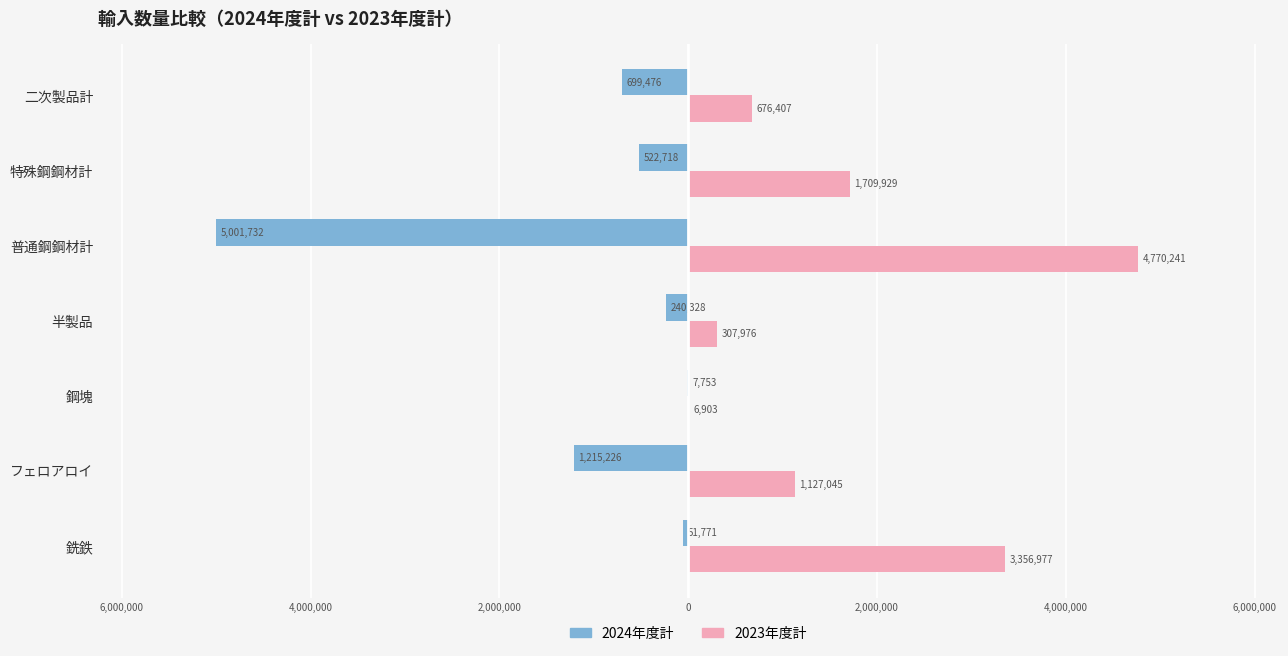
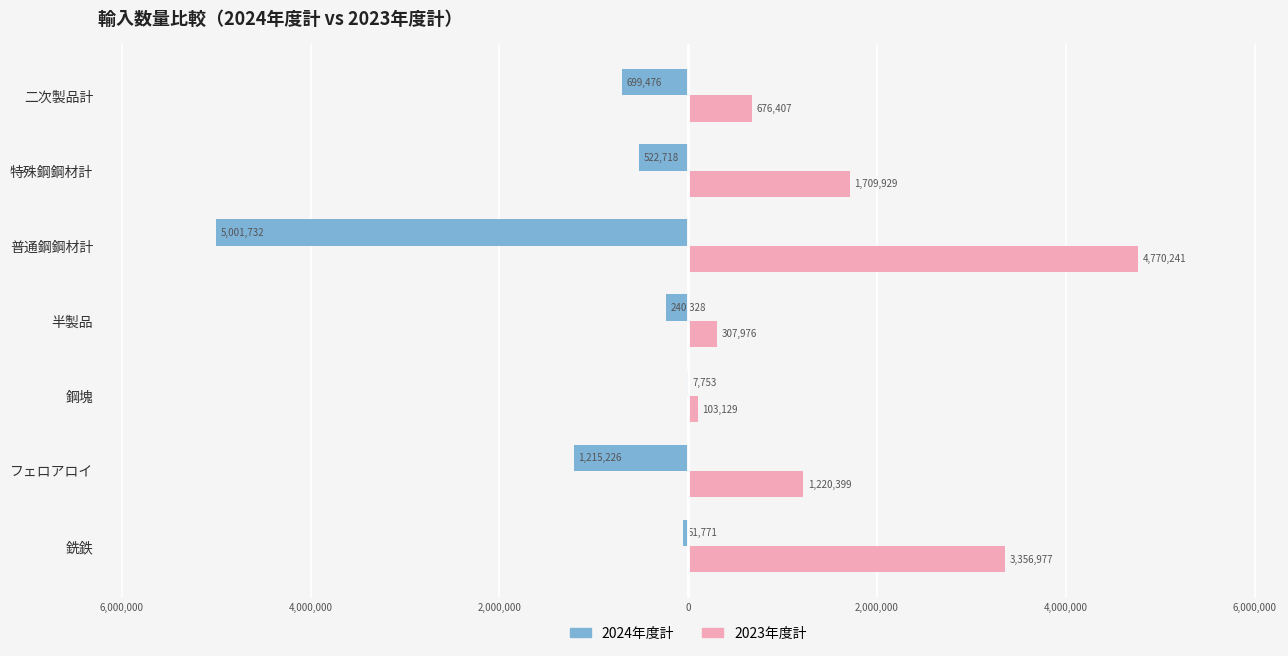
2023年度計, 鋼塊: 6,903 -> 103,129
2023年度計, フェロアロイ: 1,127,045 -> 1,220,399
